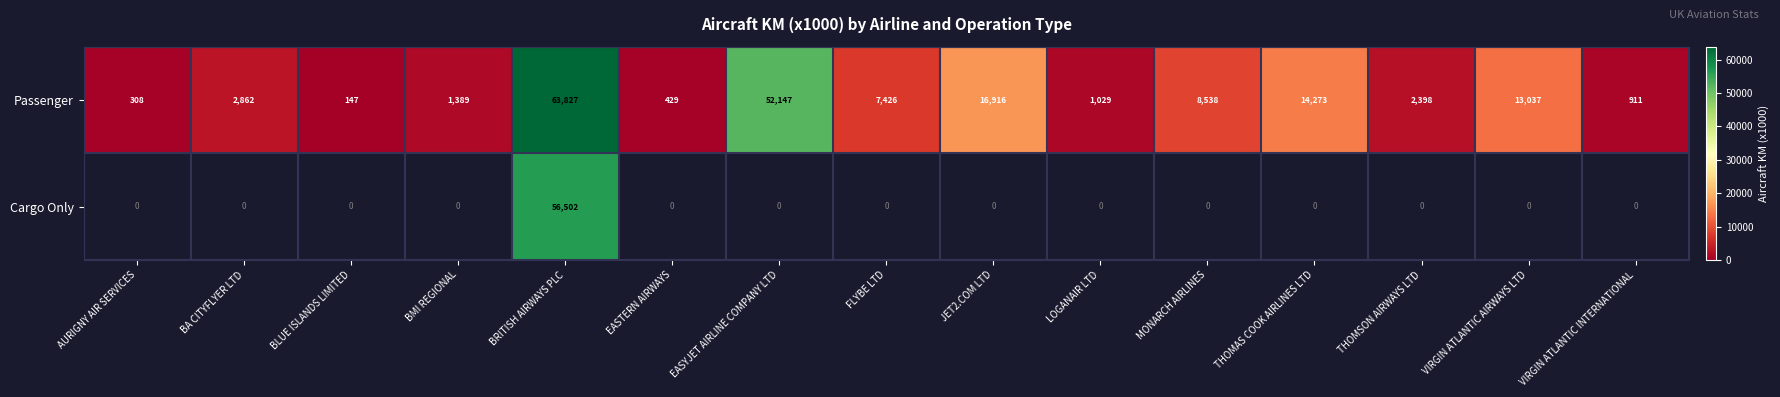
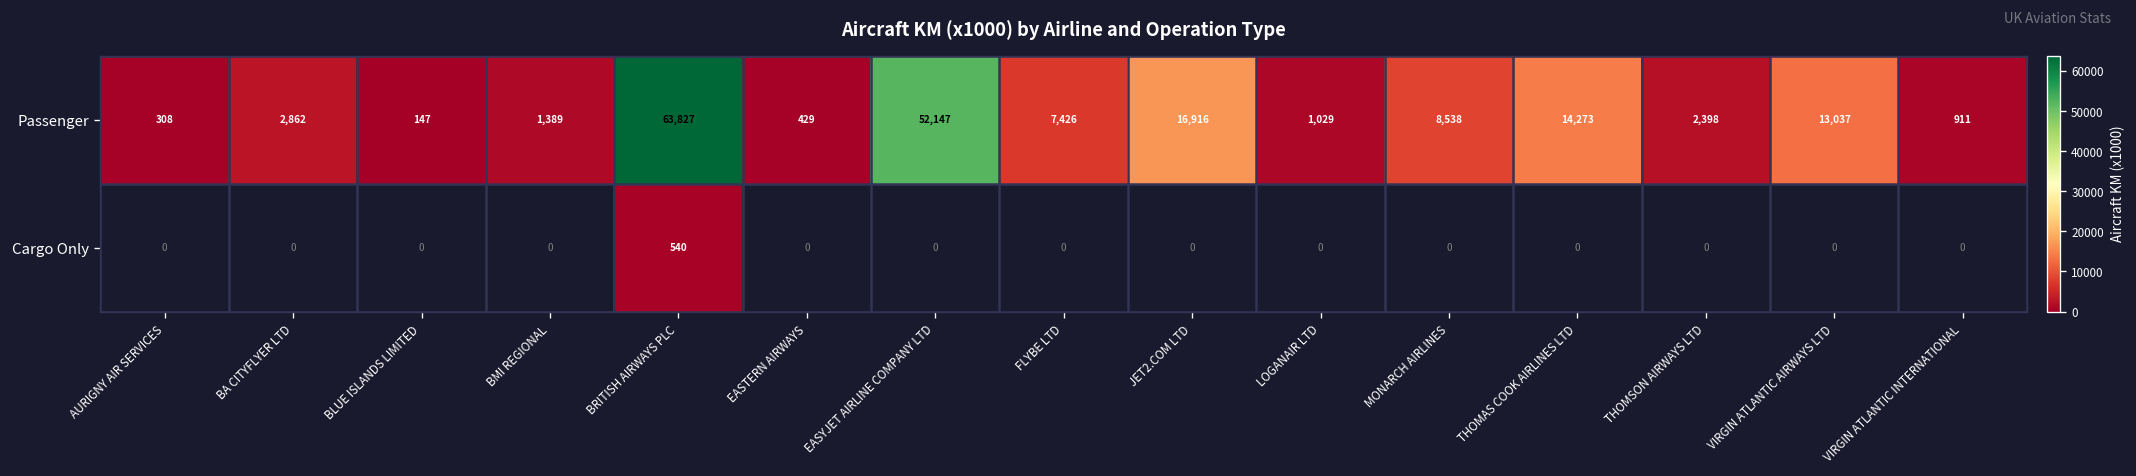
Cargo Only, BRITISH AIRWAYS PLC: 56,502 -> 540
